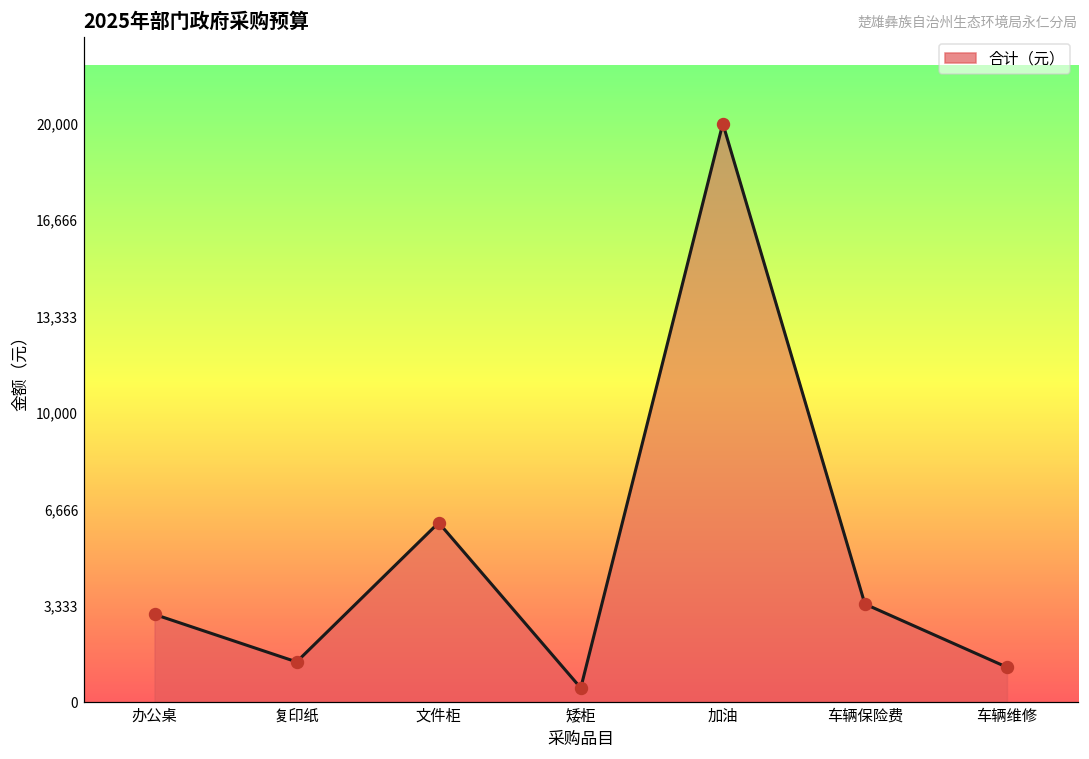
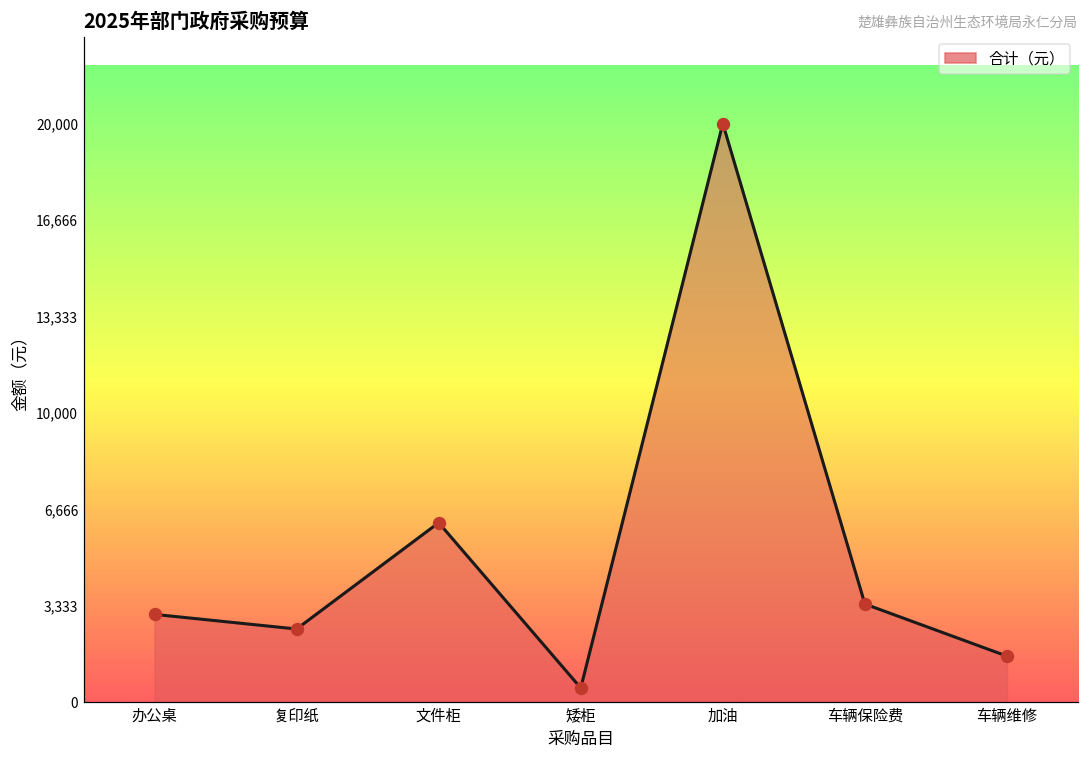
复印纸: 1,400 -> 2,500
车辆维修: 1,200 -> 1,600
